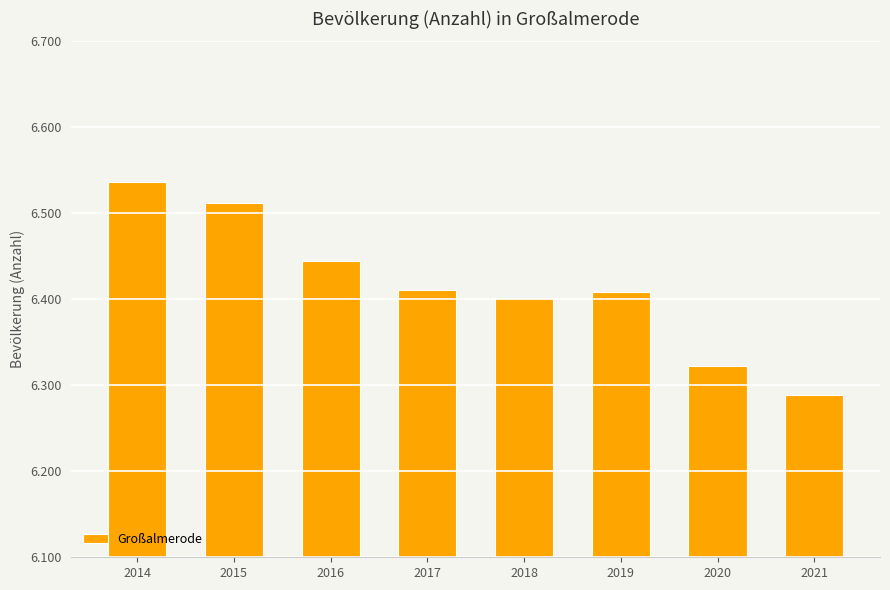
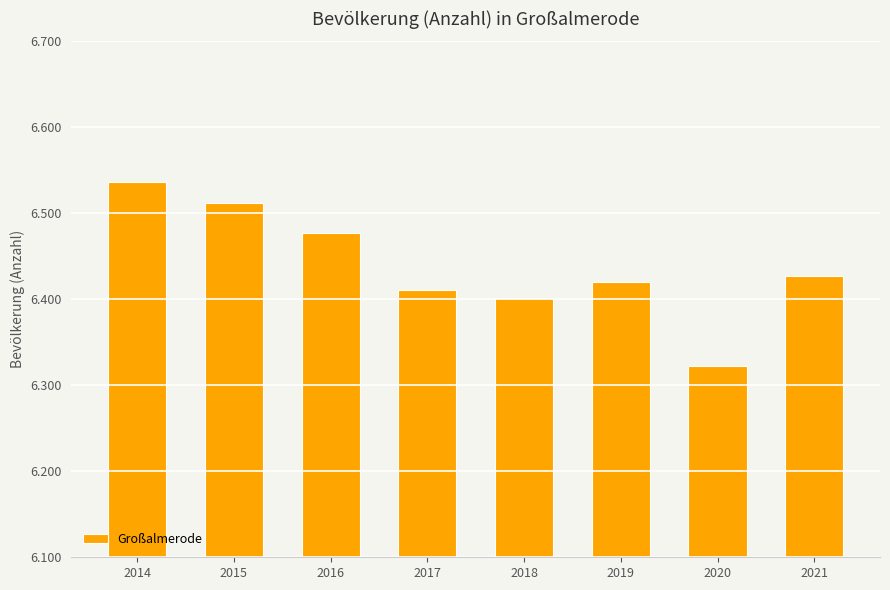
2016: 6.45 -> 6.48
2019: 6.41 -> 6.42
2021: 6.29 -> 6.43
